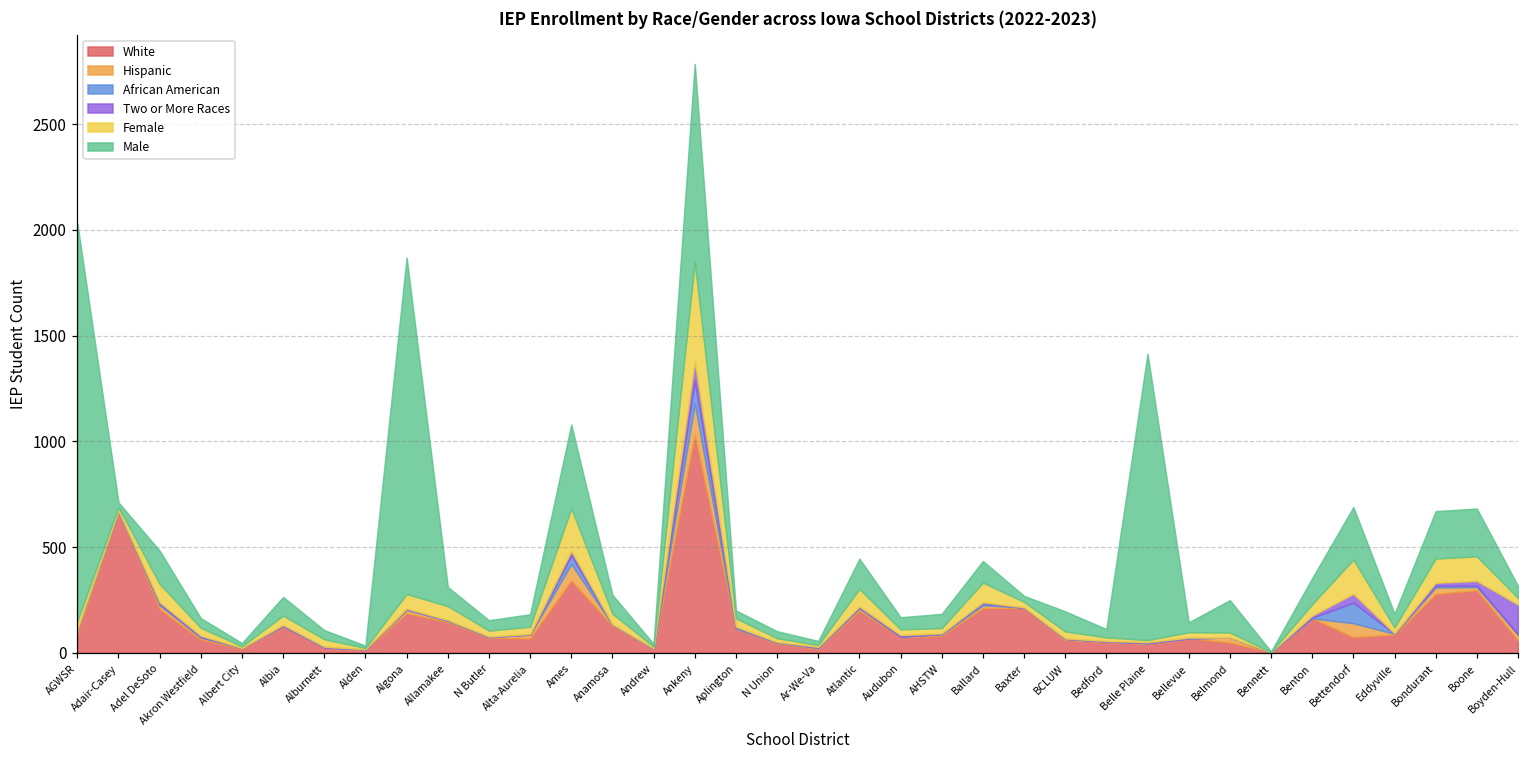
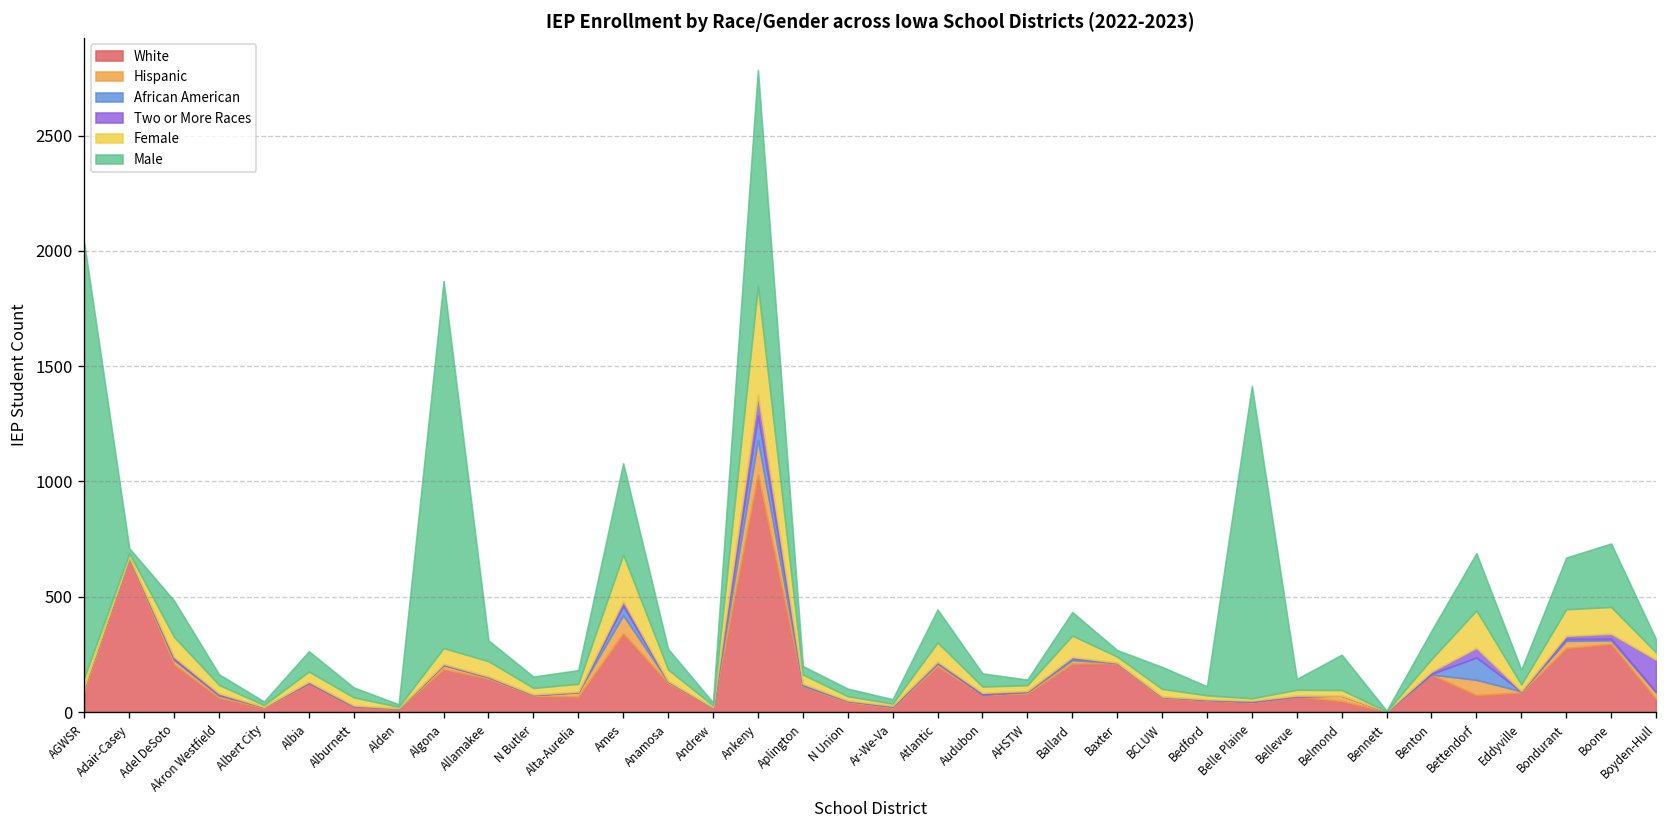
Male, AHSTW: 70 -> 20
Male, Boone: 230 -> 280
